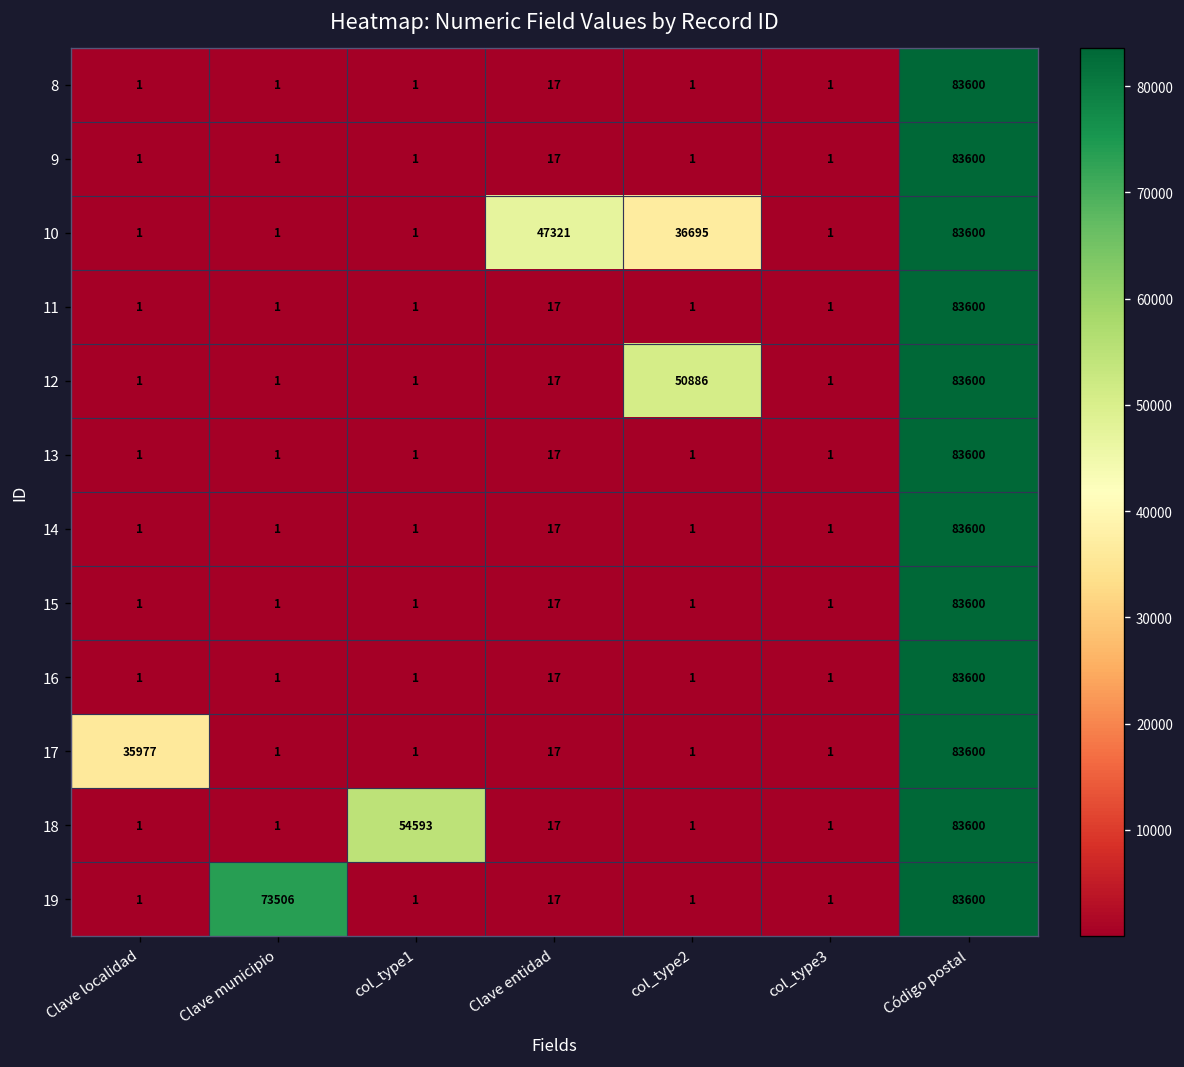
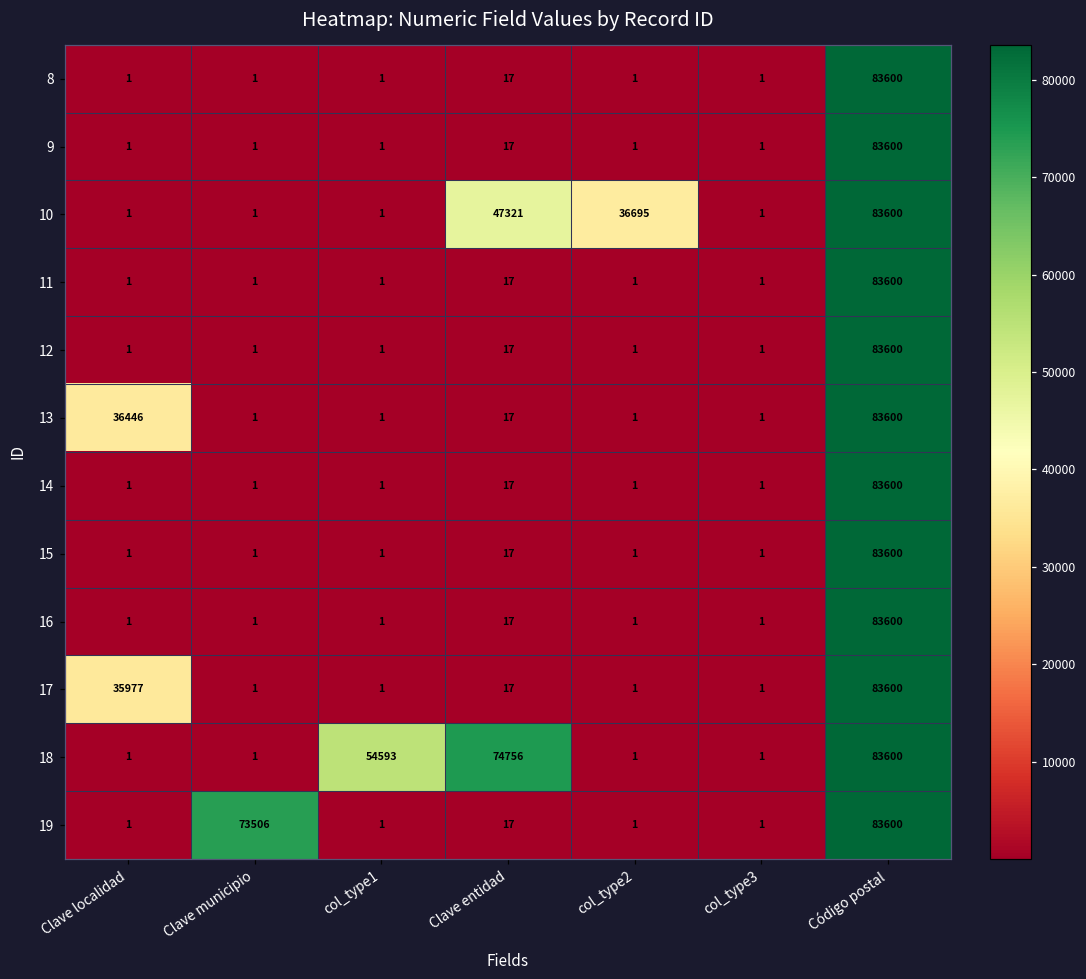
12, col_type2: 50886 -> 1
13, Clave localidad: 1 -> 36446
18, Clave entidad: 17 -> 74756
